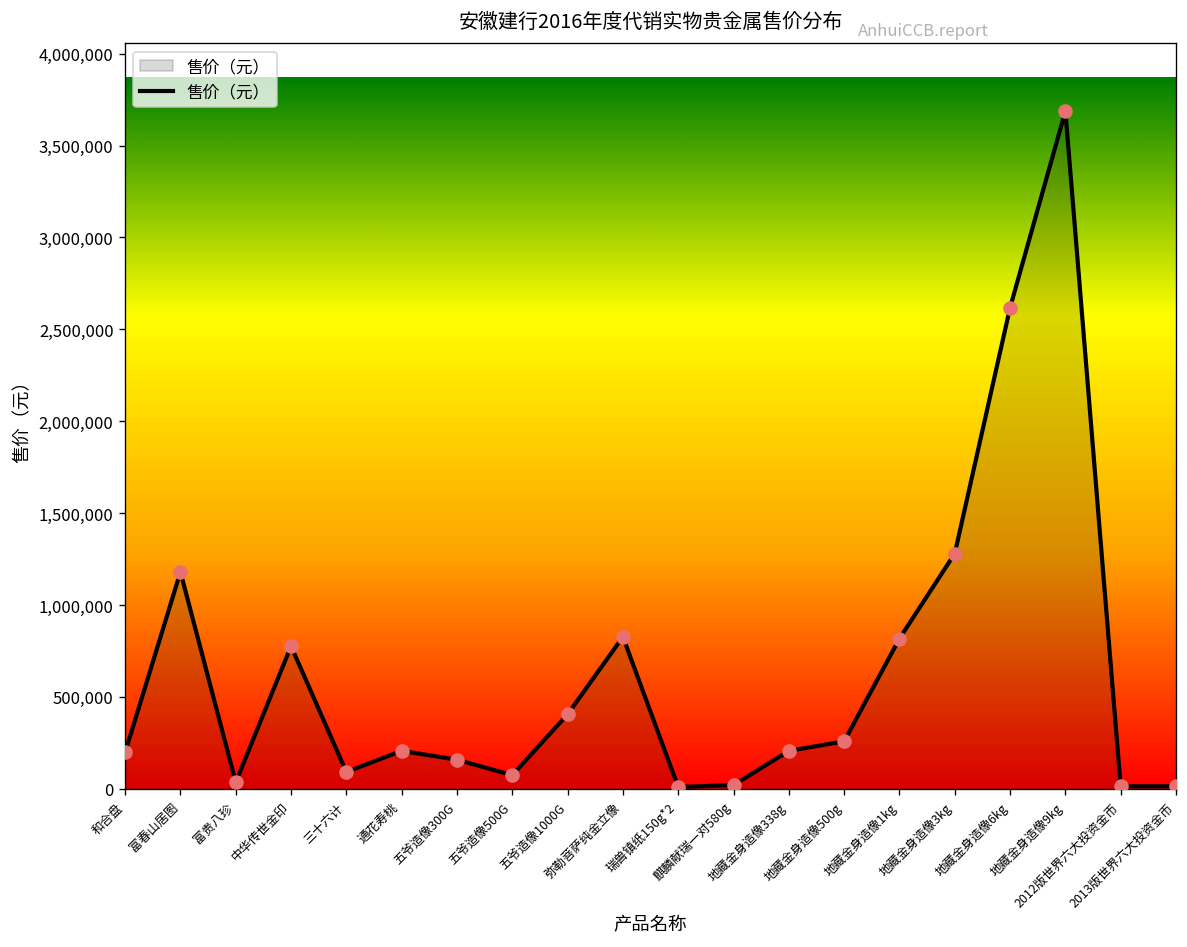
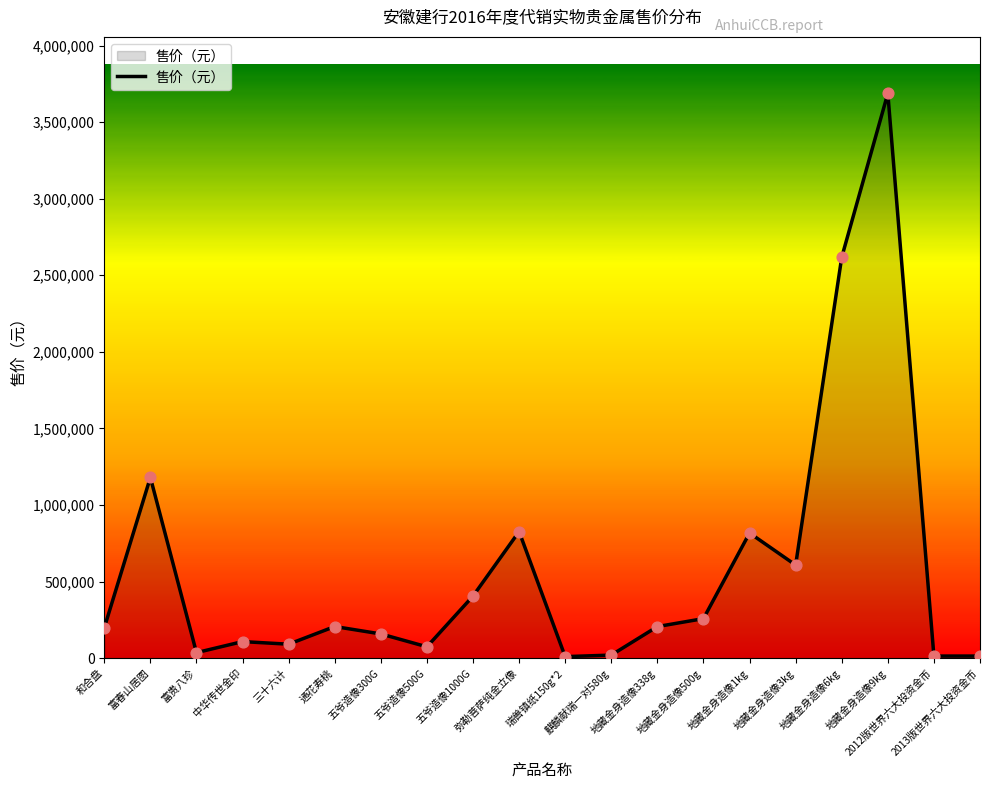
中华传世金印: 780,000 -> 110,000
地藏金身造像3kg: 1,280,000 -> 610,000
